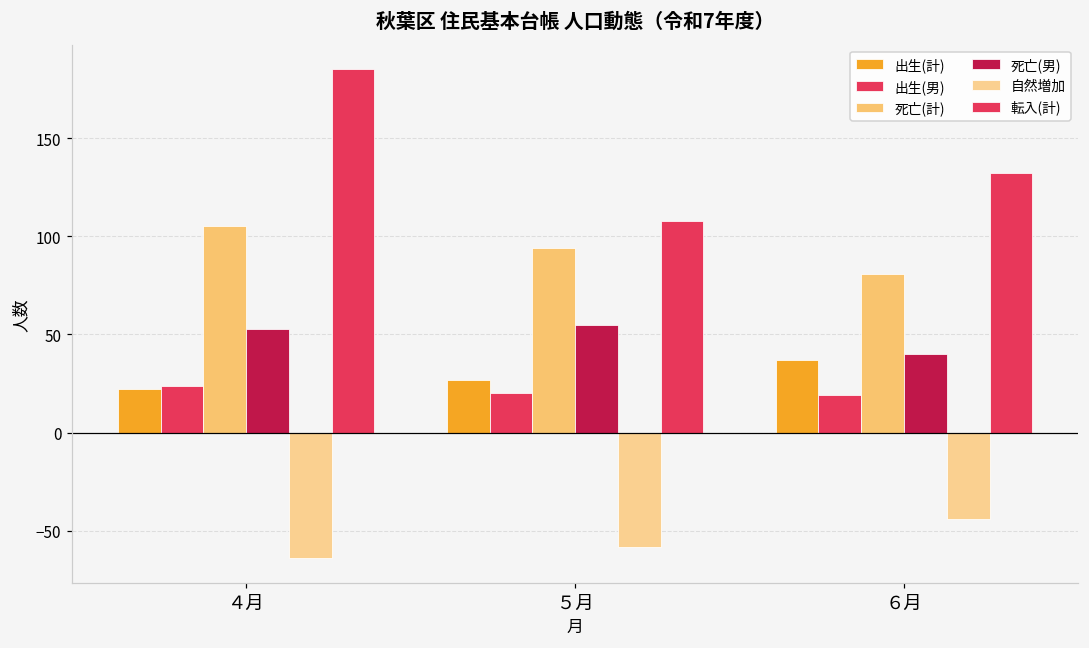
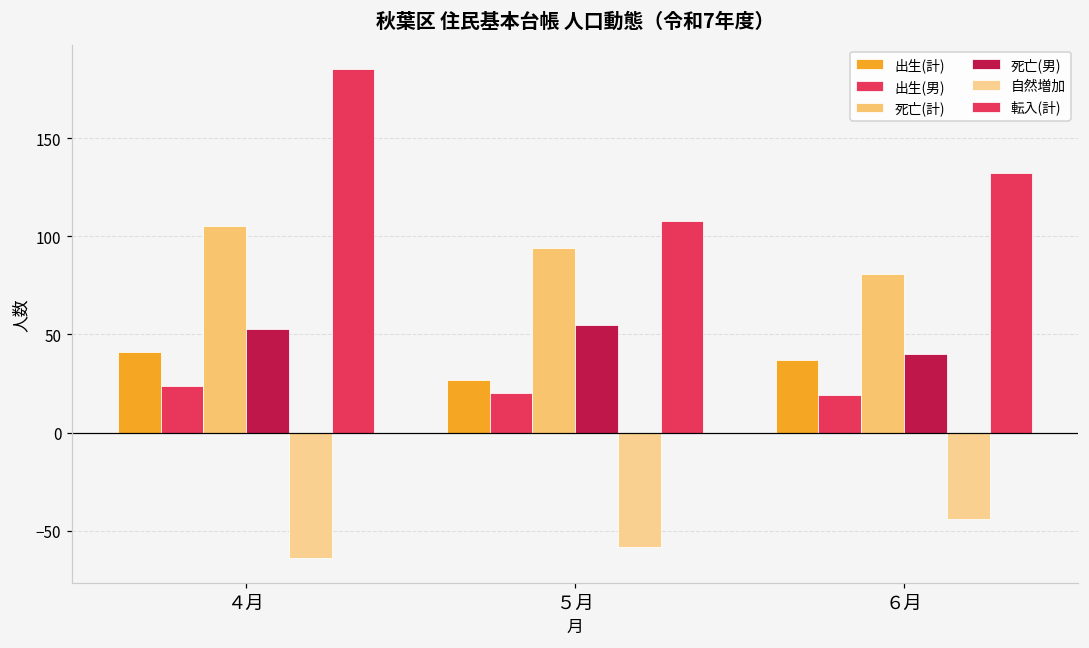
出生(計), ４月: 22 -> 41
